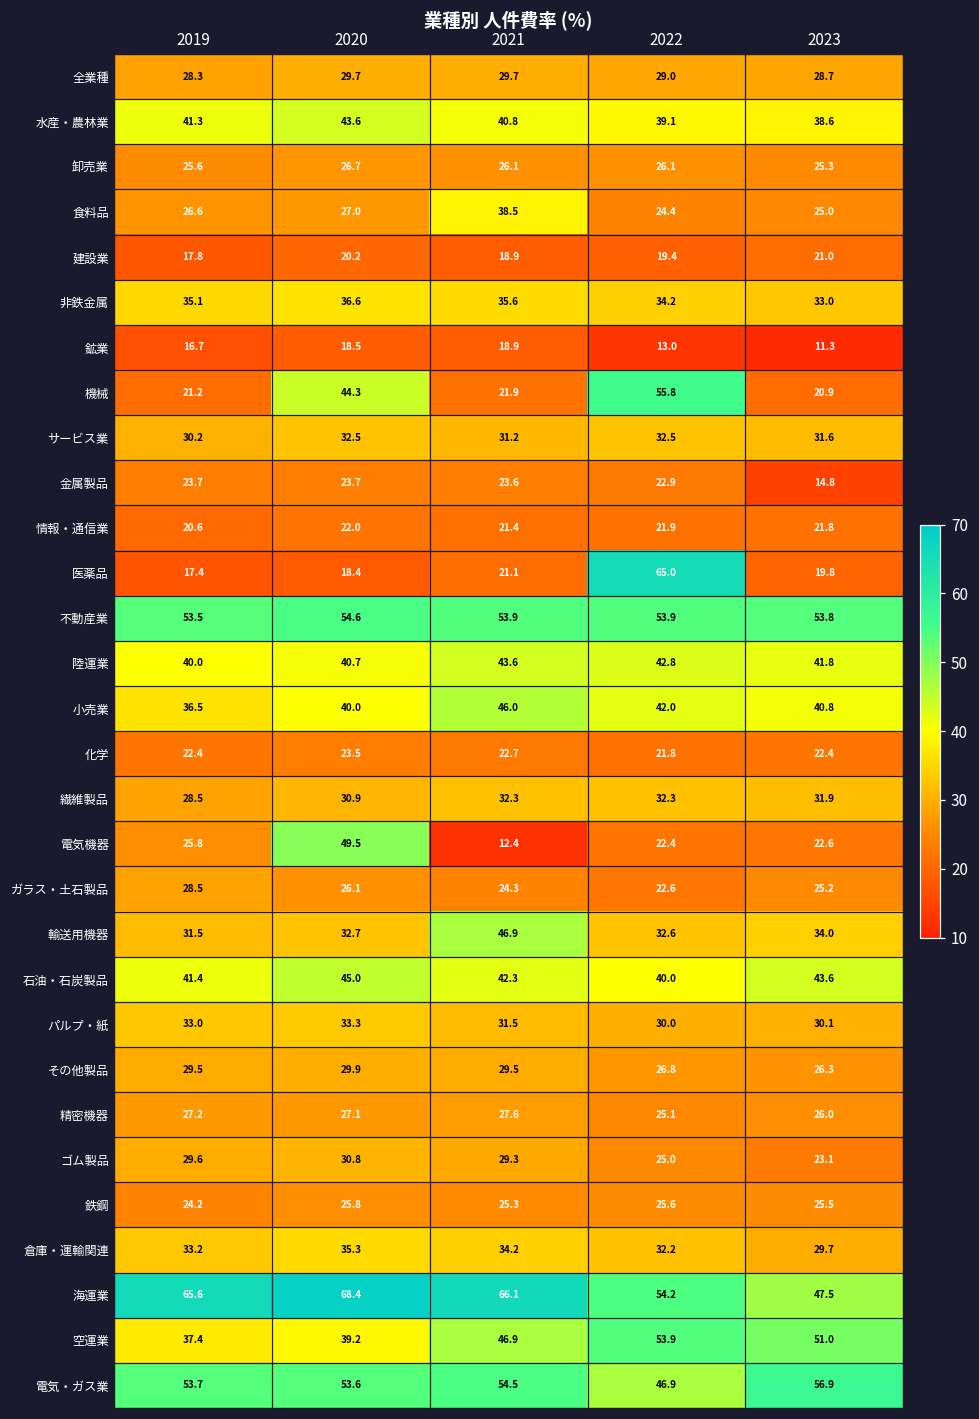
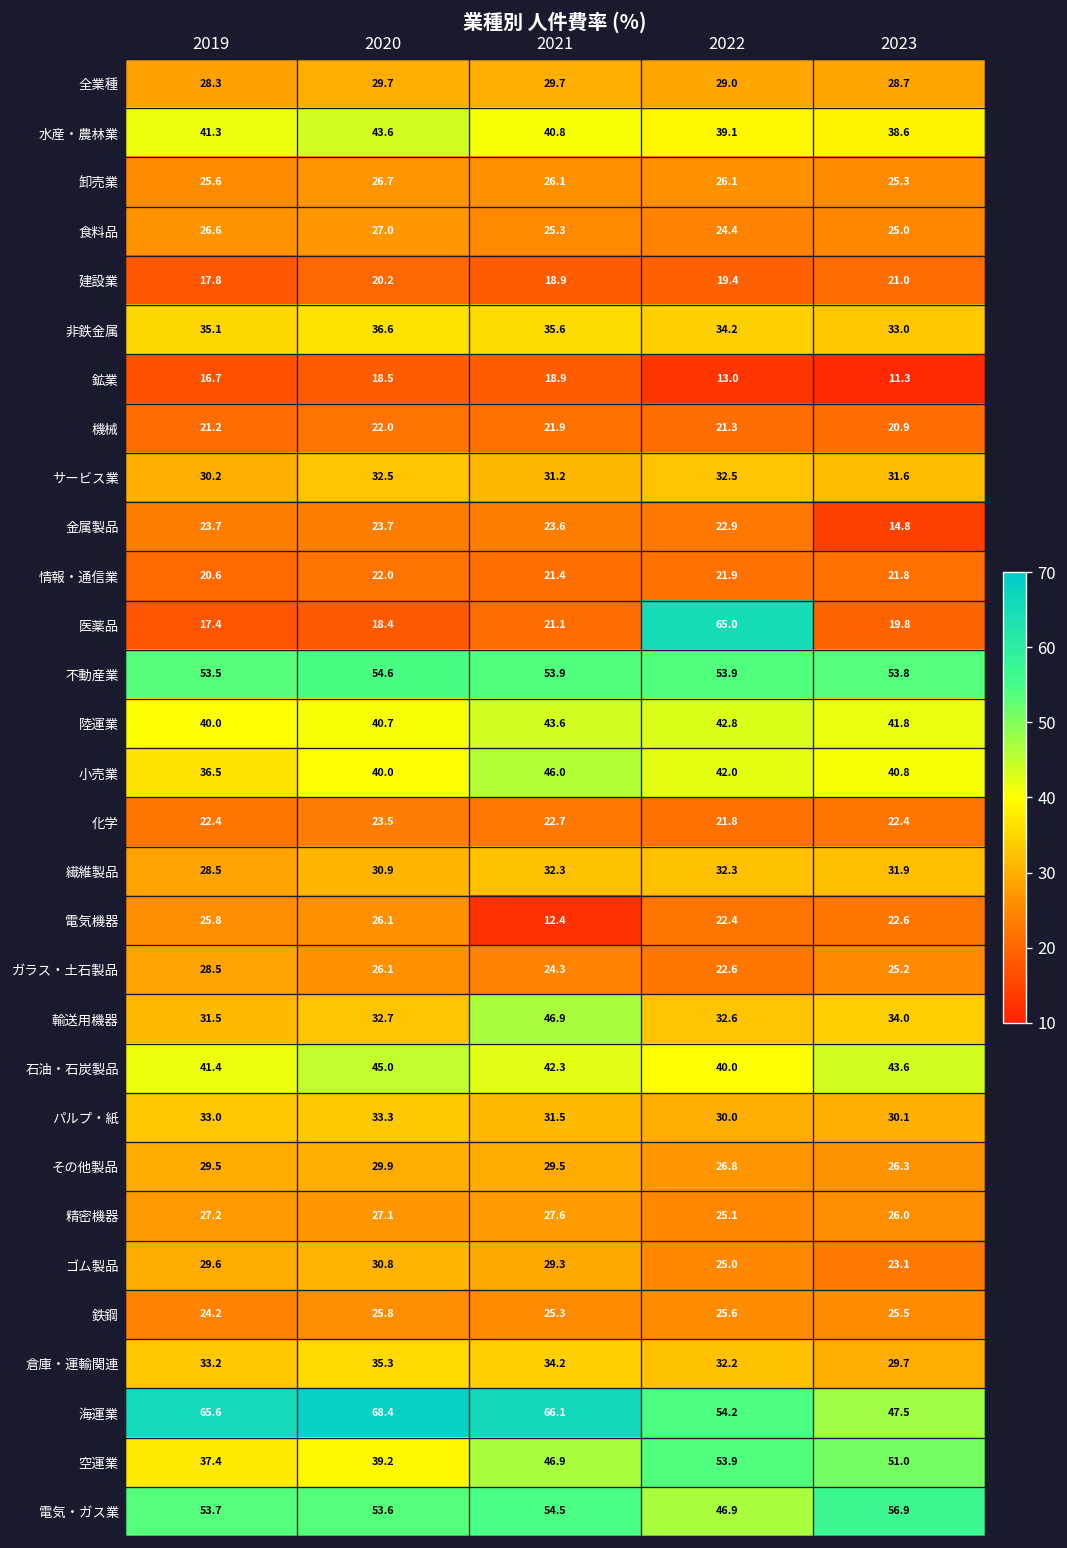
食料品, 2021: 38.5 -> 25.3
機械, 2020: 44.3 -> 22.0
機械, 2022: 55.8 -> 21.3
電気機器, 2020: 49.5 -> 26.1
